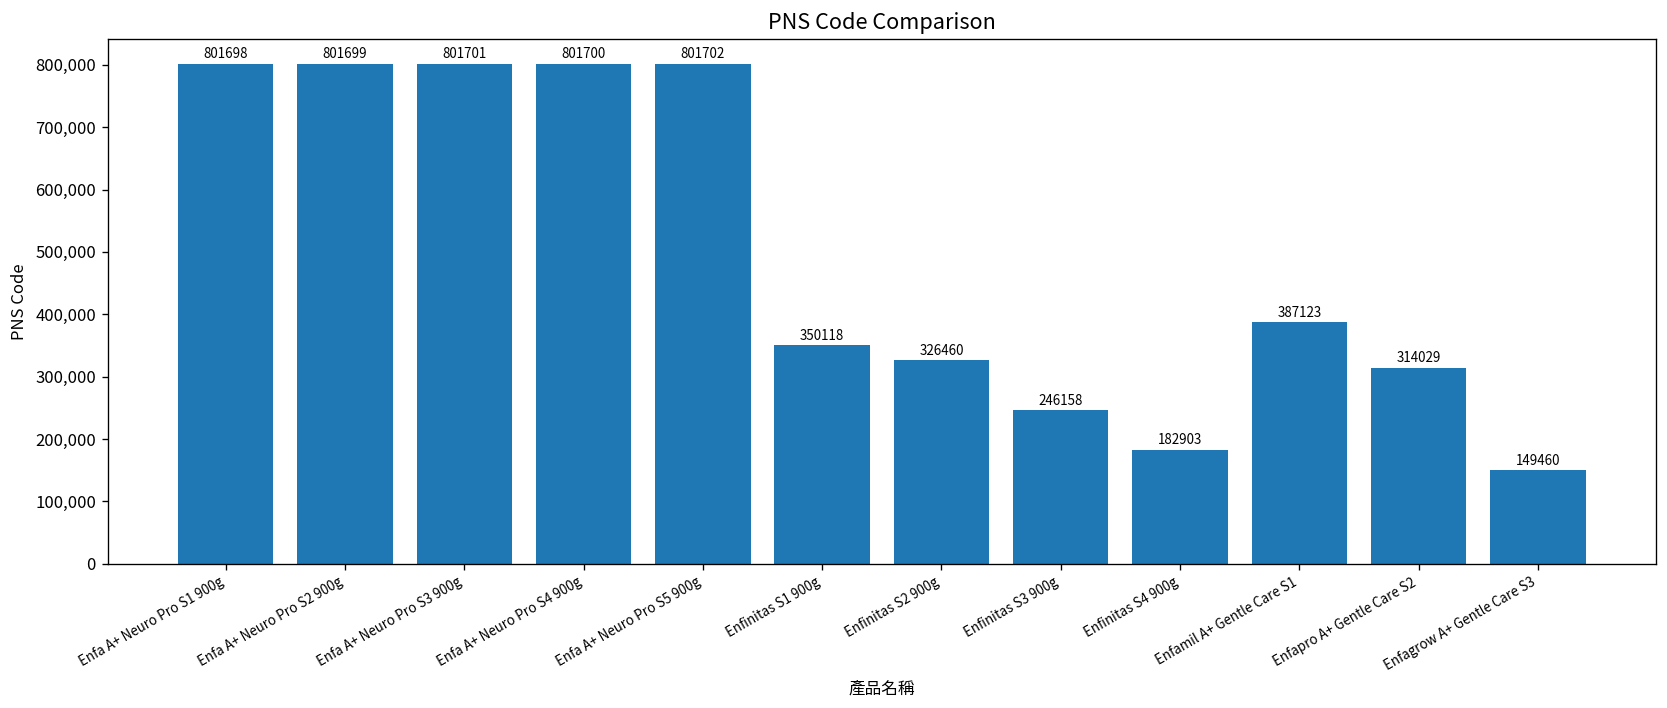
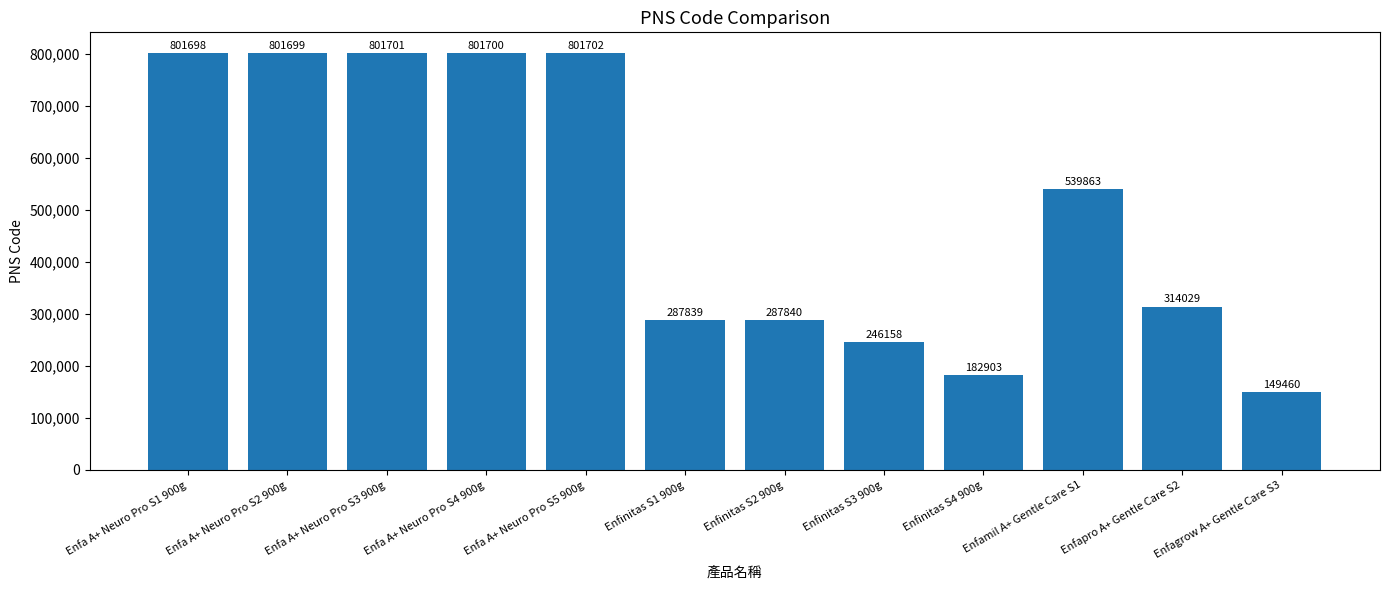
Enfinitas S1 900g: 350118 -> 287839
Enfinitas S2 900g: 326460 -> 287840
Enfamil A+ Gentle Care S1: 387123 -> 539863
